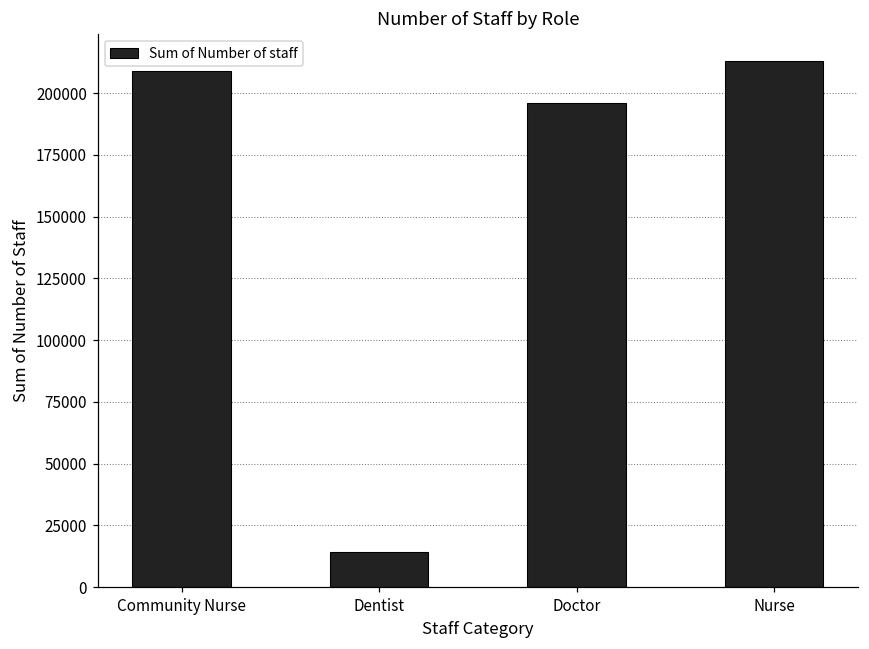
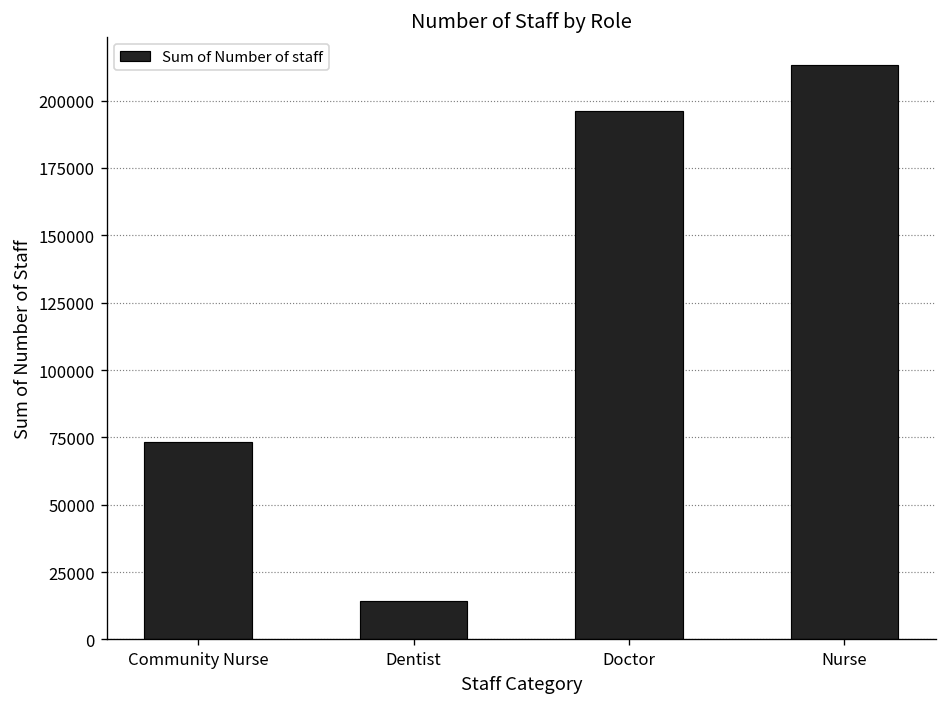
Community Nurse: 209000 -> 73000
